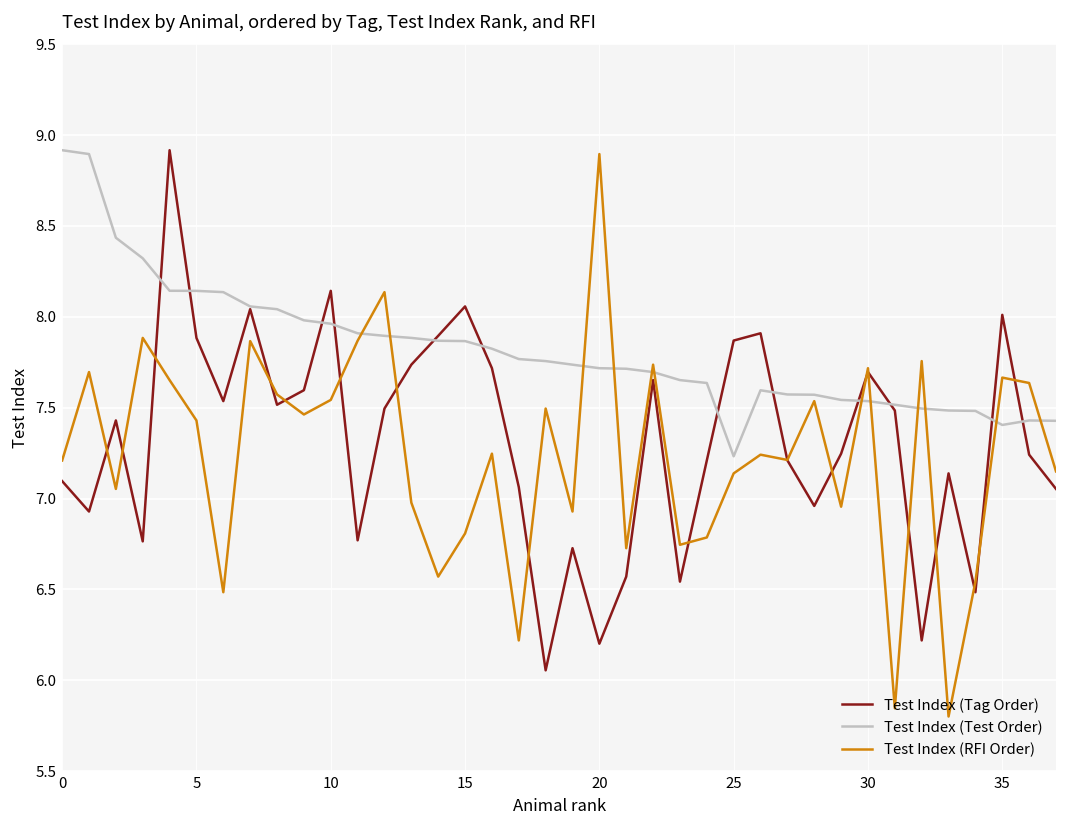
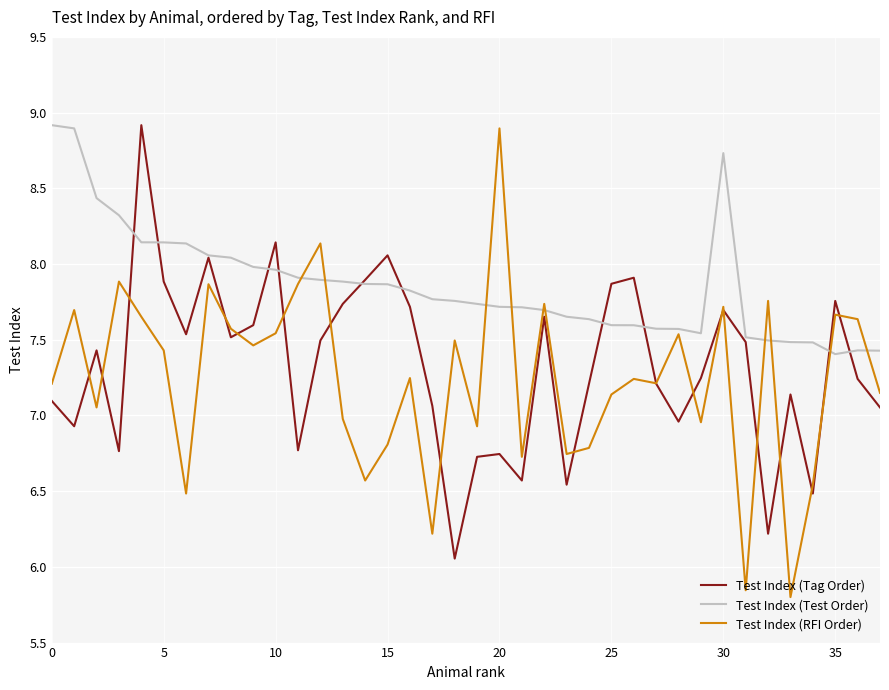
Test Index (Tag Order), 20: 6.20 -> 6.75
Test Index (Test Order), 25: 7.23 -> 7.60
Test Index (Test Order), 30: 7.54 -> 8.73
Test Index (Tag Order), 35: 8.01 -> 7.76
